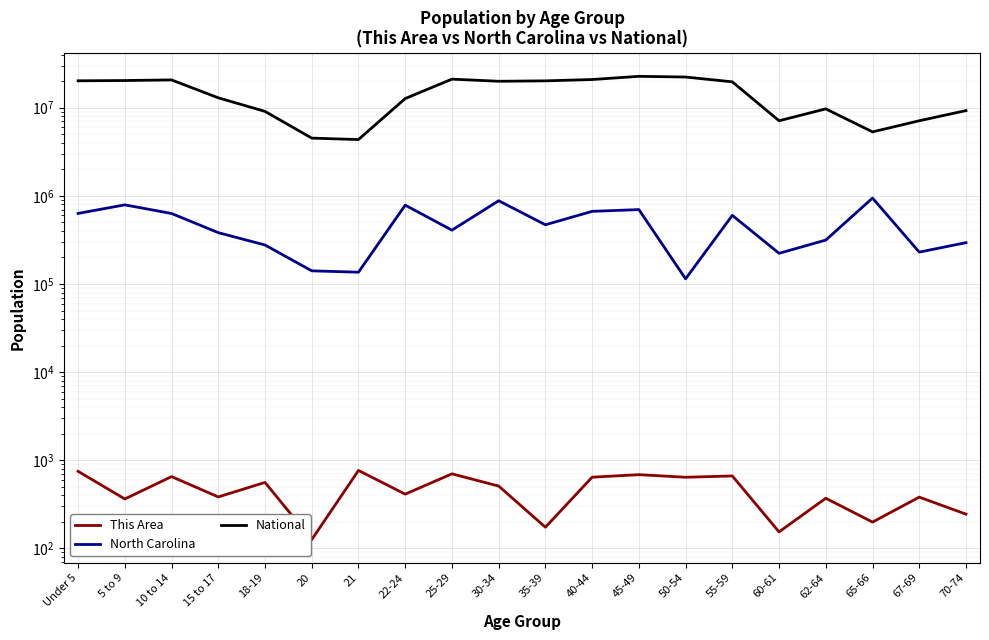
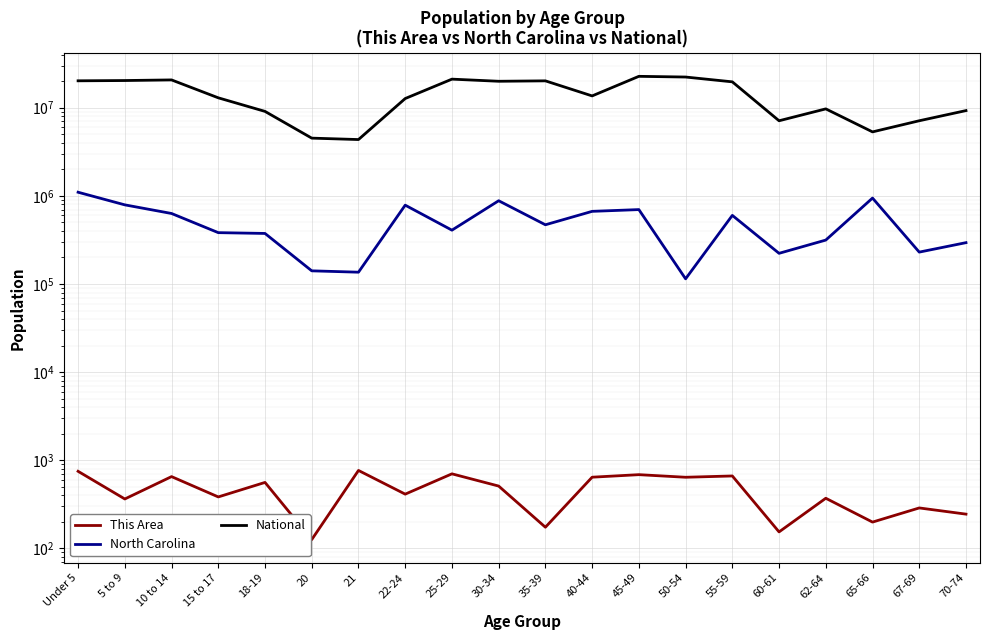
North Carolina, Under 5: 600000 -> 1100000
North Carolina, 18-19: 280000 -> 370000
National, 40-44: 21000000 -> 14000000
This Area, 67-69: 380 -> 290
